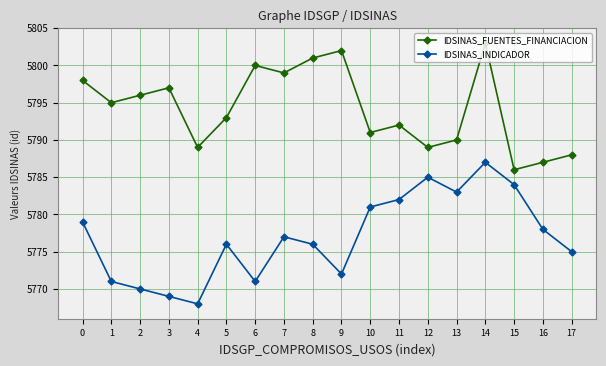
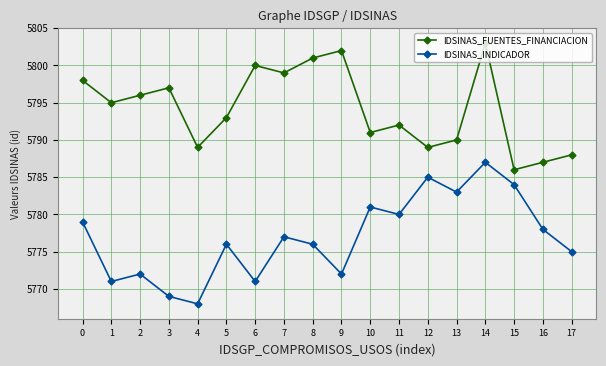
IDSINAS_INDICADOR, 2: 5770 -> 5772
IDSINAS_INDICADOR, 11: 5782 -> 5780
